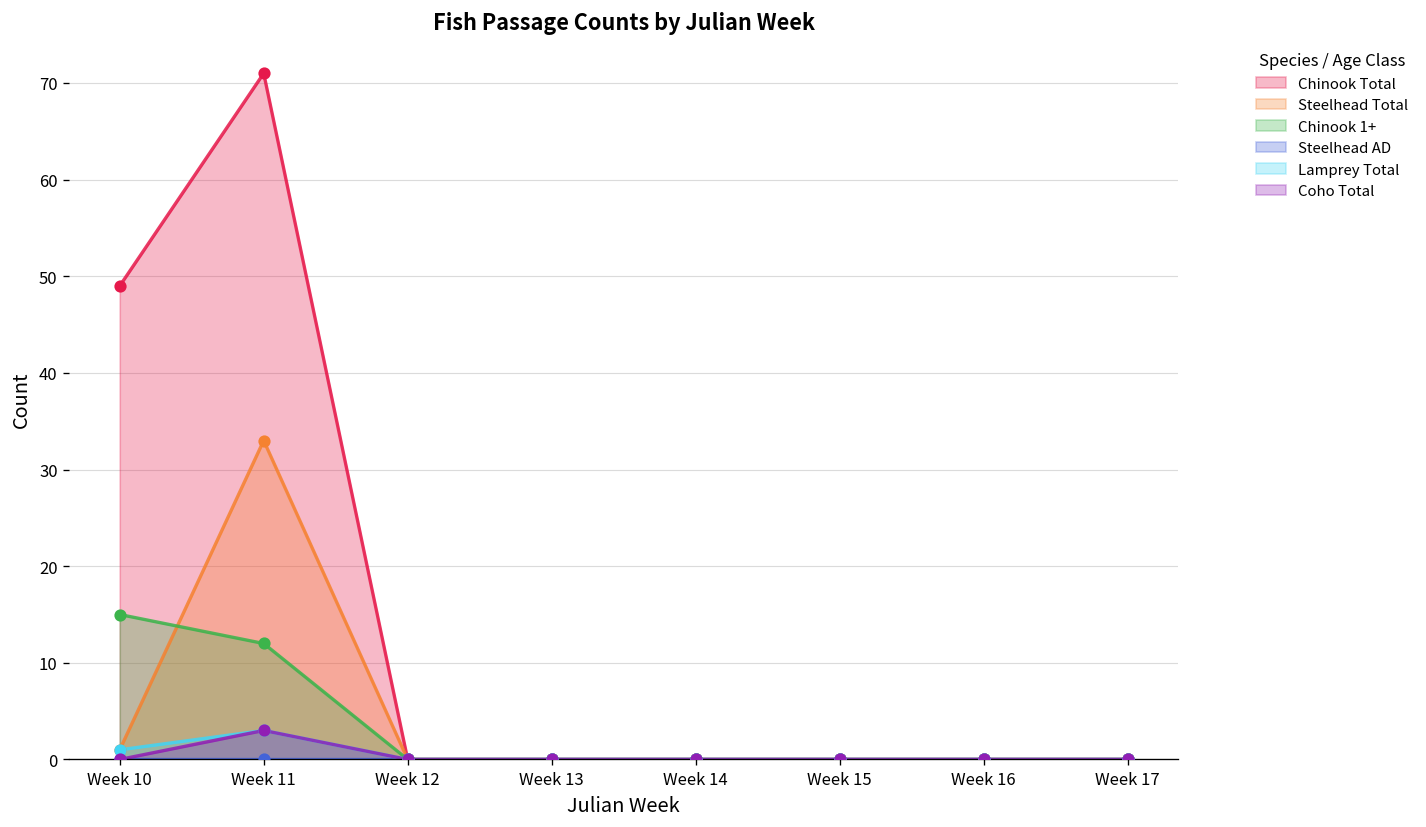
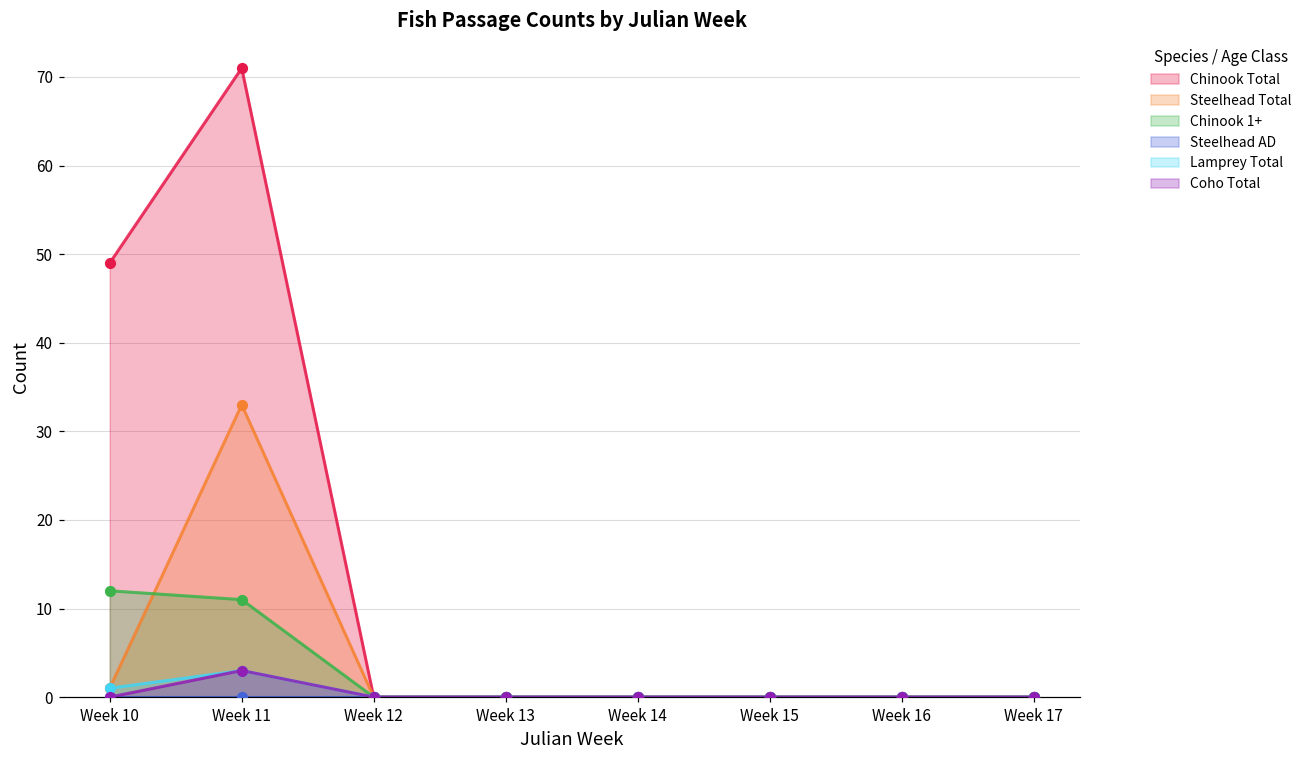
Chinook 1+, Week 10: 15 -> 12
Chinook 1+, Week 11: 12 -> 11
